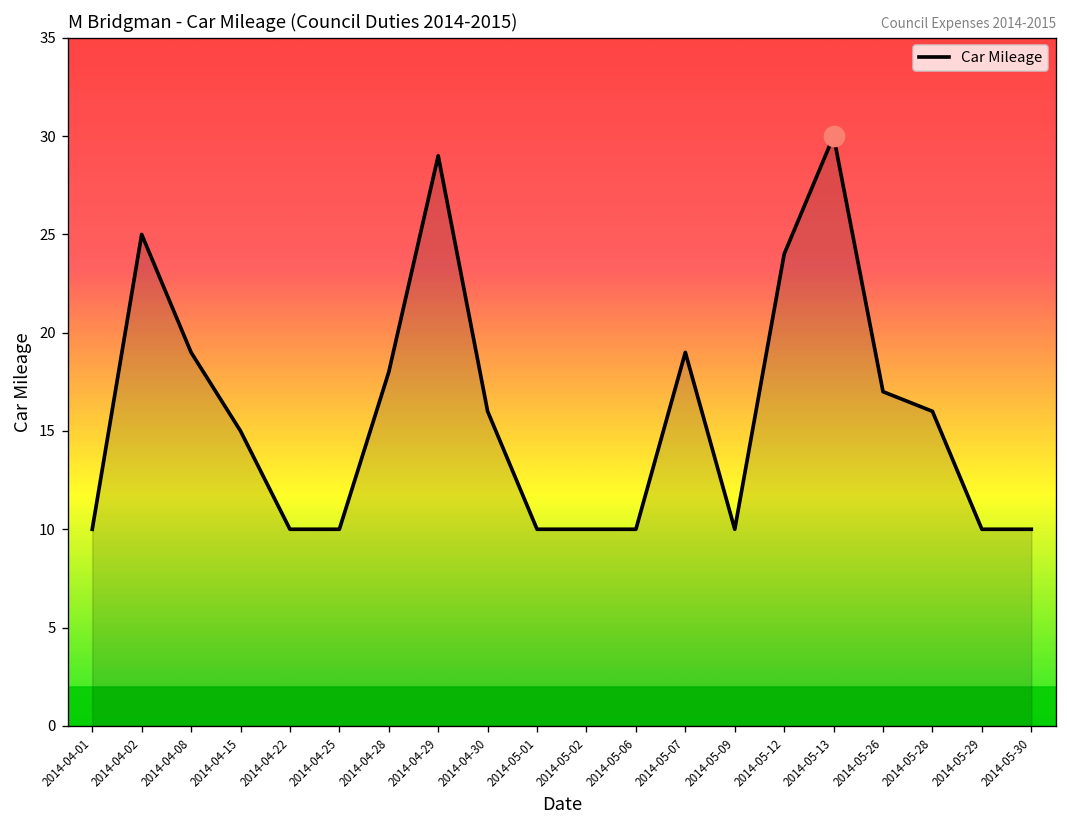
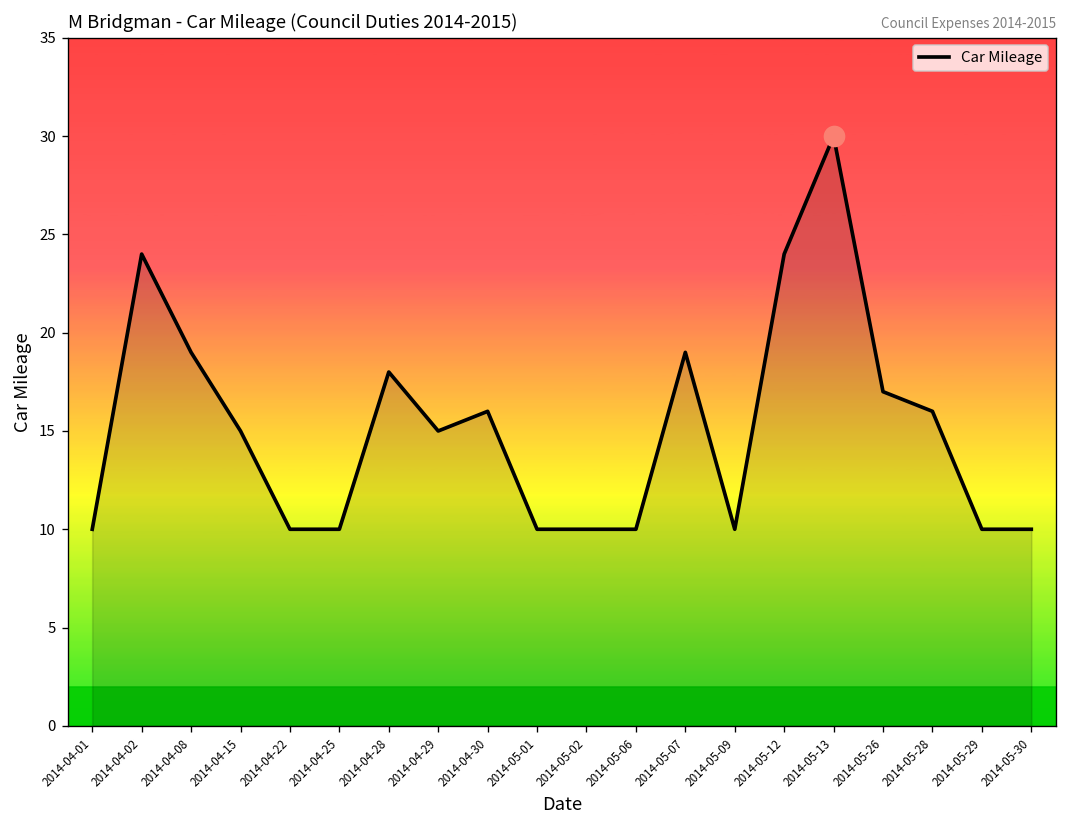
Car Mileage, 2014-04-02: 25 -> 24
Car Mileage, 2014-04-29: 29 -> 15
